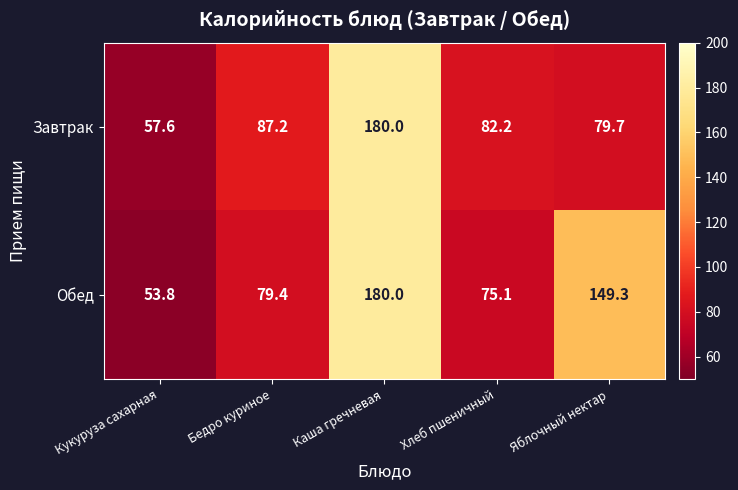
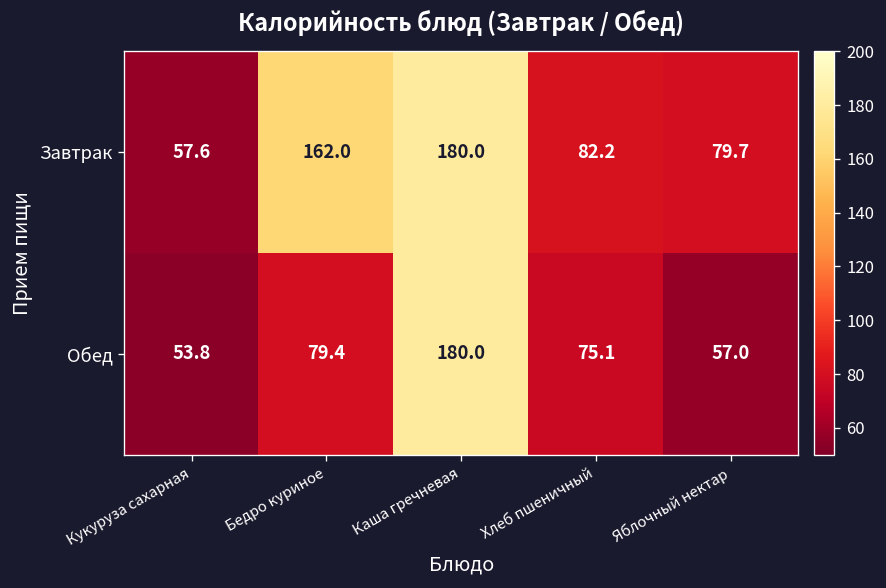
Завтрак, Бедро куриное: 87.2 -> 162.0
Обед, Яблочный нектар: 149.3 -> 57.0
